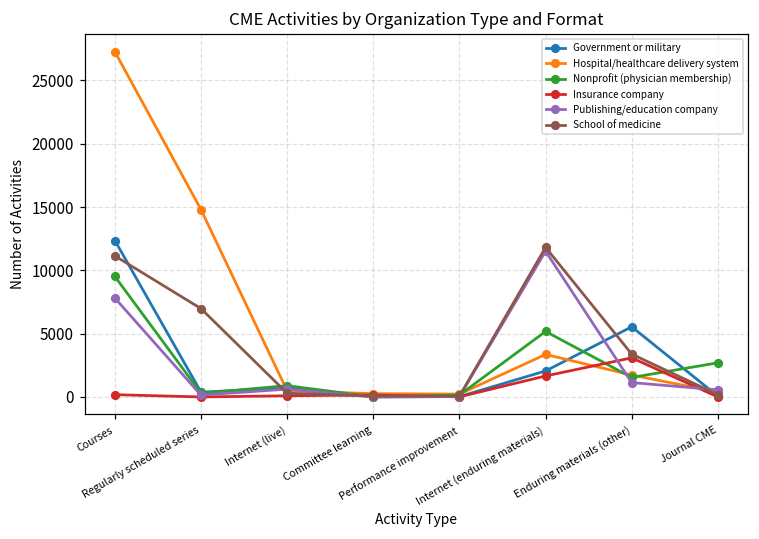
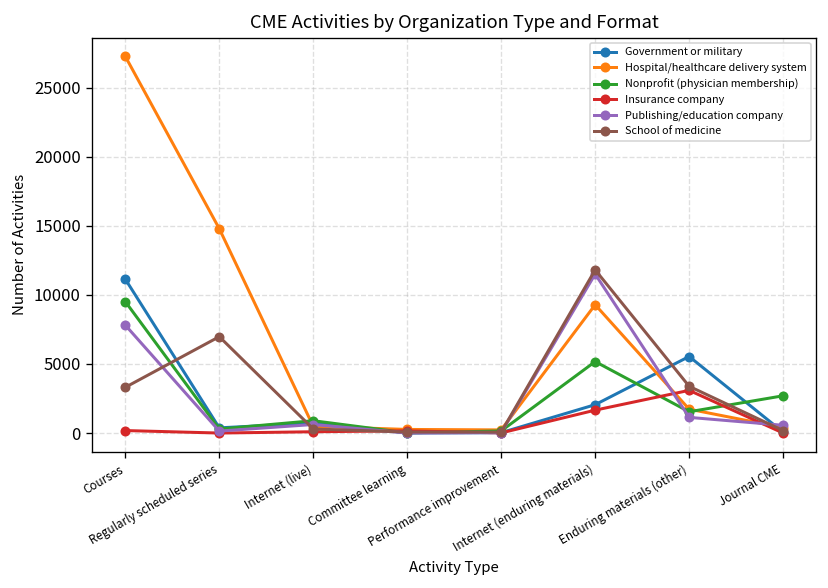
Government or military, Courses: 12400 -> 11100
School of medicine, Courses: 11100 -> 3300
Hospital/healthcare delivery system, Internet (enduring materials): 3400 -> 9300
